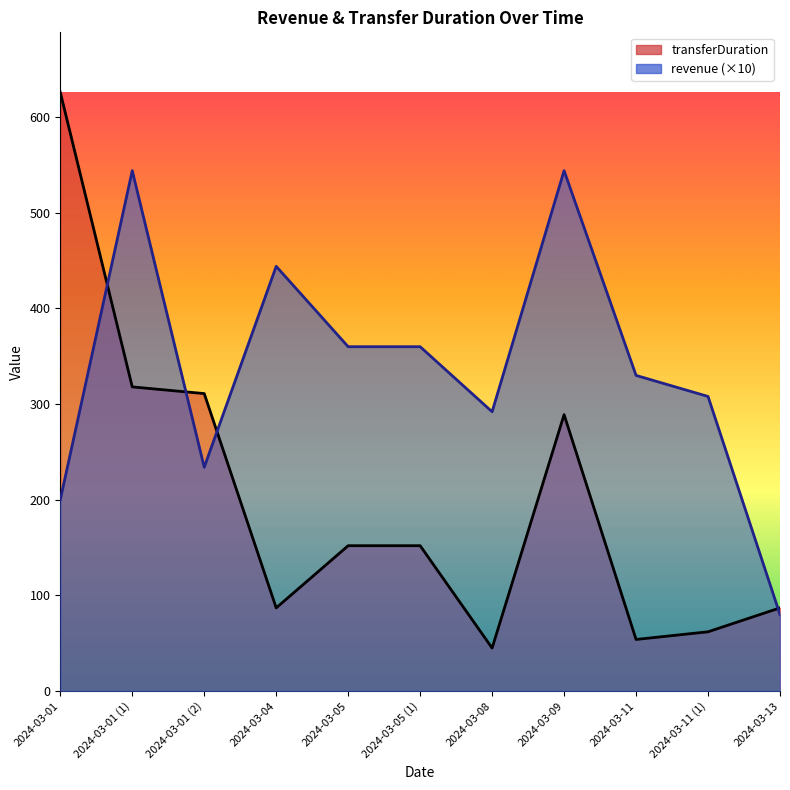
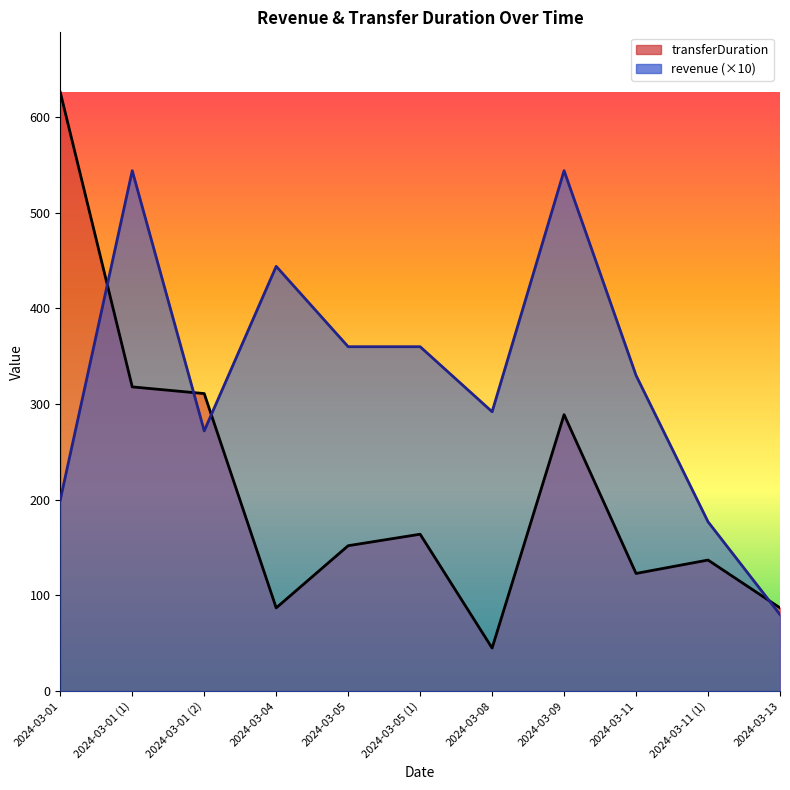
revenue (×10), 2024-03-01 (2): 230 -> 270
transferDuration, 2024-03-05 (1): 150 -> 160
transferDuration, 2024-03-11: 50 -> 120
transferDuration, 2024-03-11 (1): 60 -> 140
revenue (×10), 2024-03-11 (1): 310 -> 180
